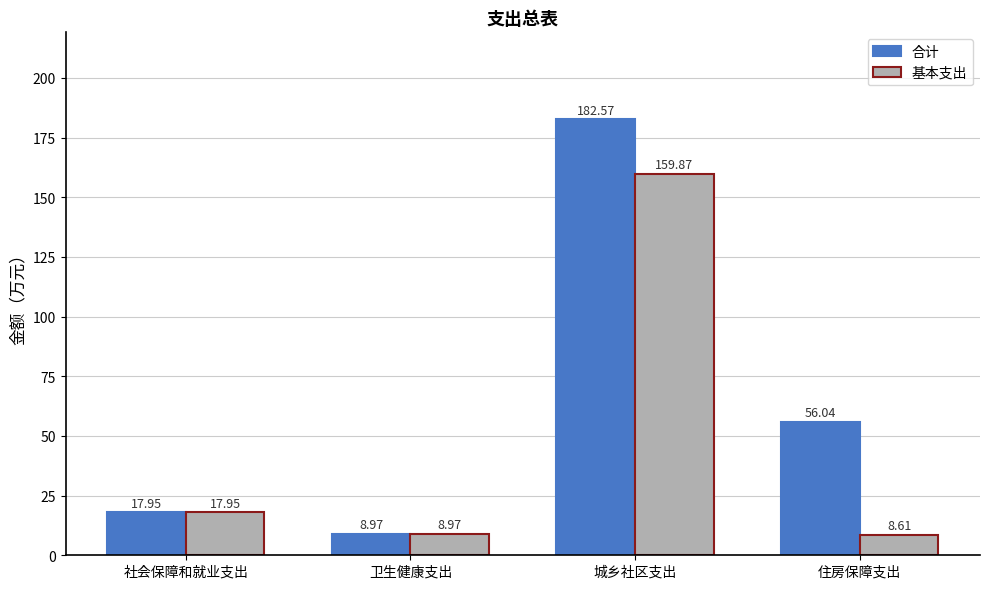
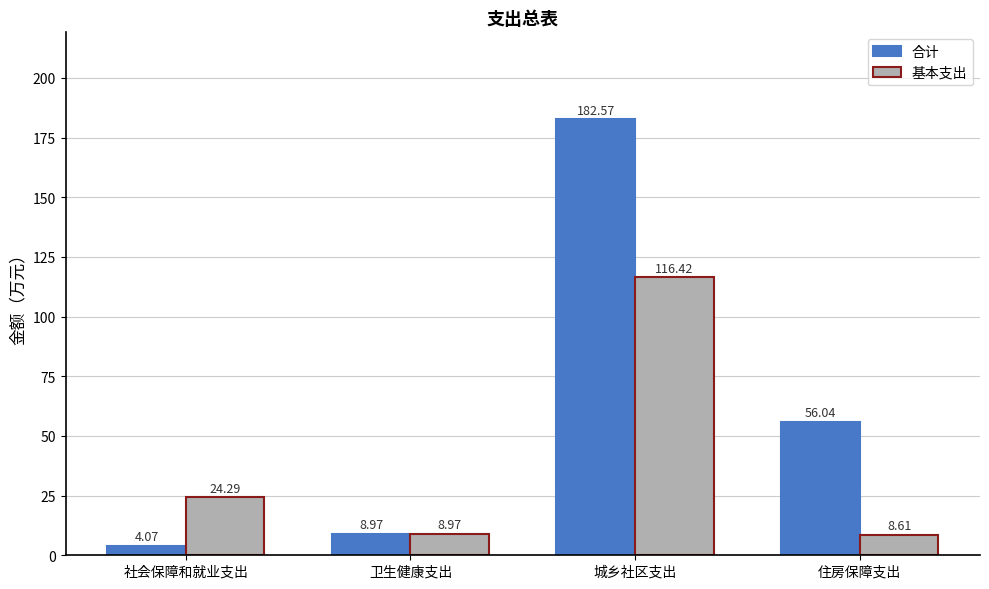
合计, 社会保障和就业支出: 17.95 -> 4.07
基本支出, 社会保障和就业支出: 17.95 -> 24.29
基本支出, 城乡社区支出: 159.87 -> 116.42
